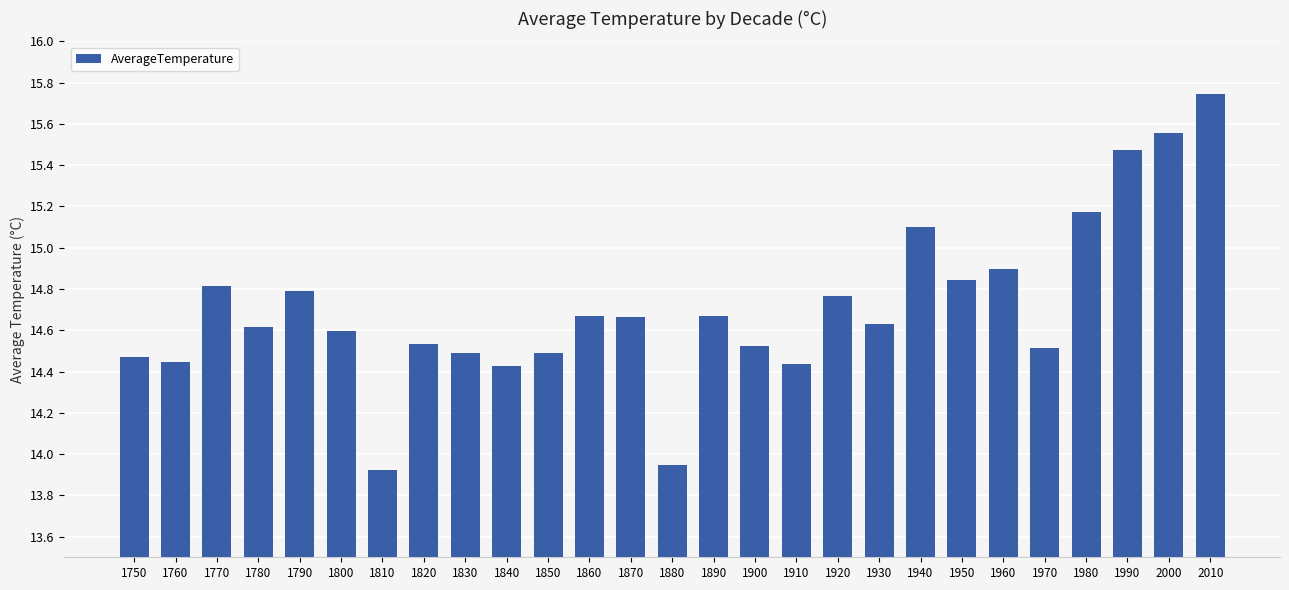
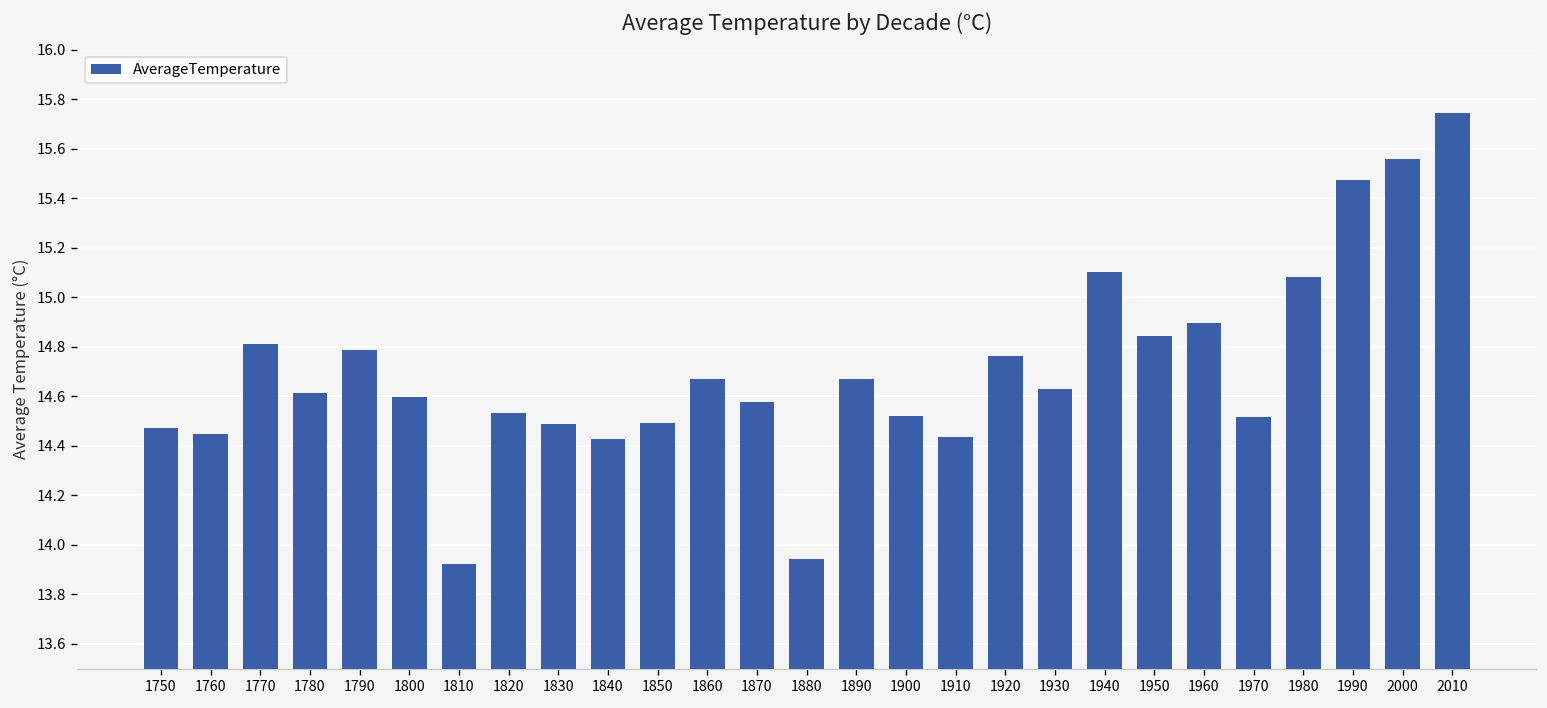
1870: 14.66 -> 14.58
1980: 15.17 -> 15.08
